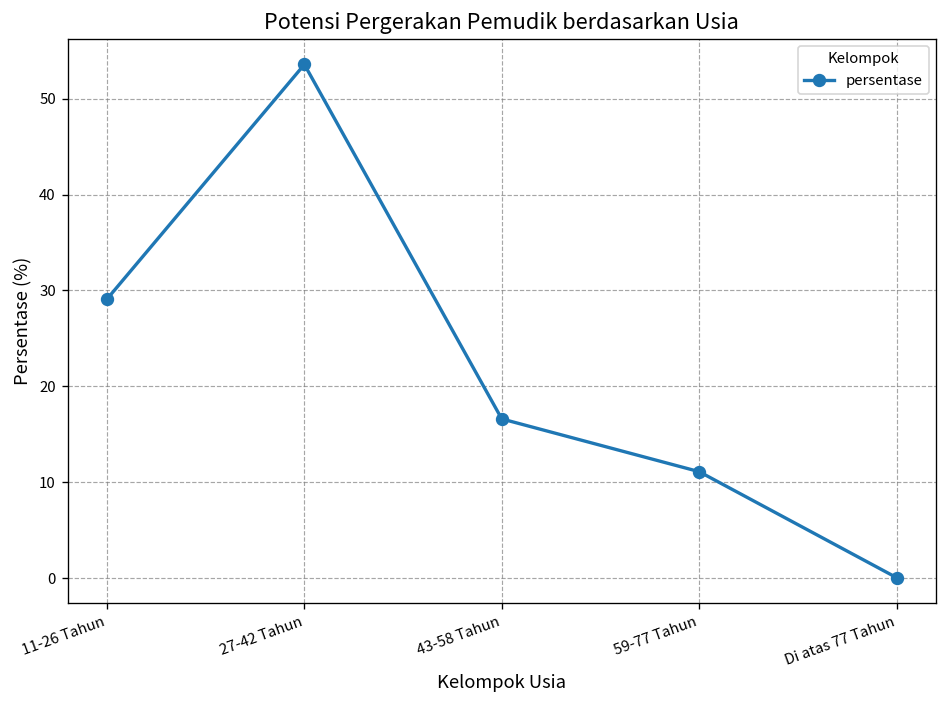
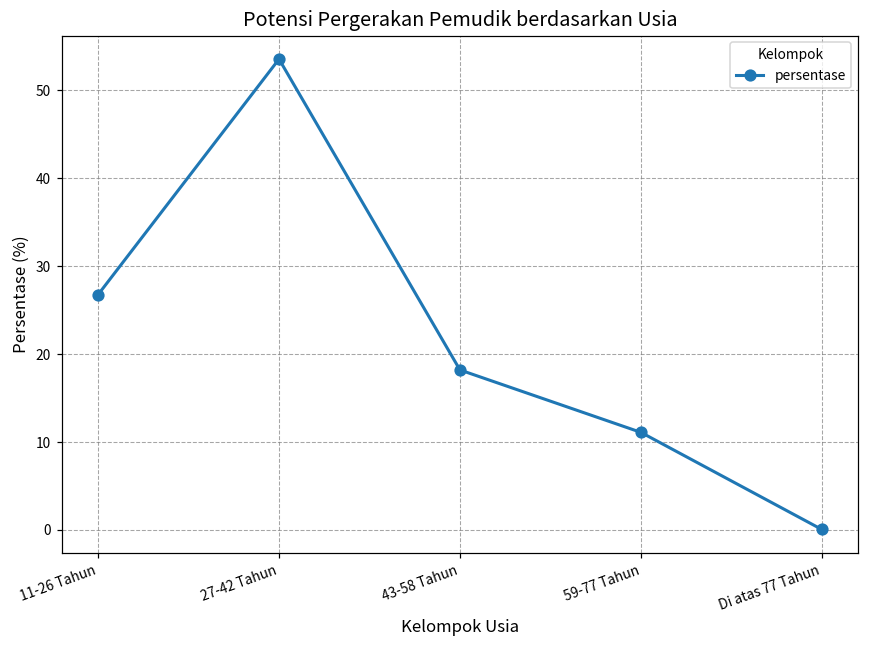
11-26 Tahun: 29 -> 27
43-58 Tahun: 17 -> 18
